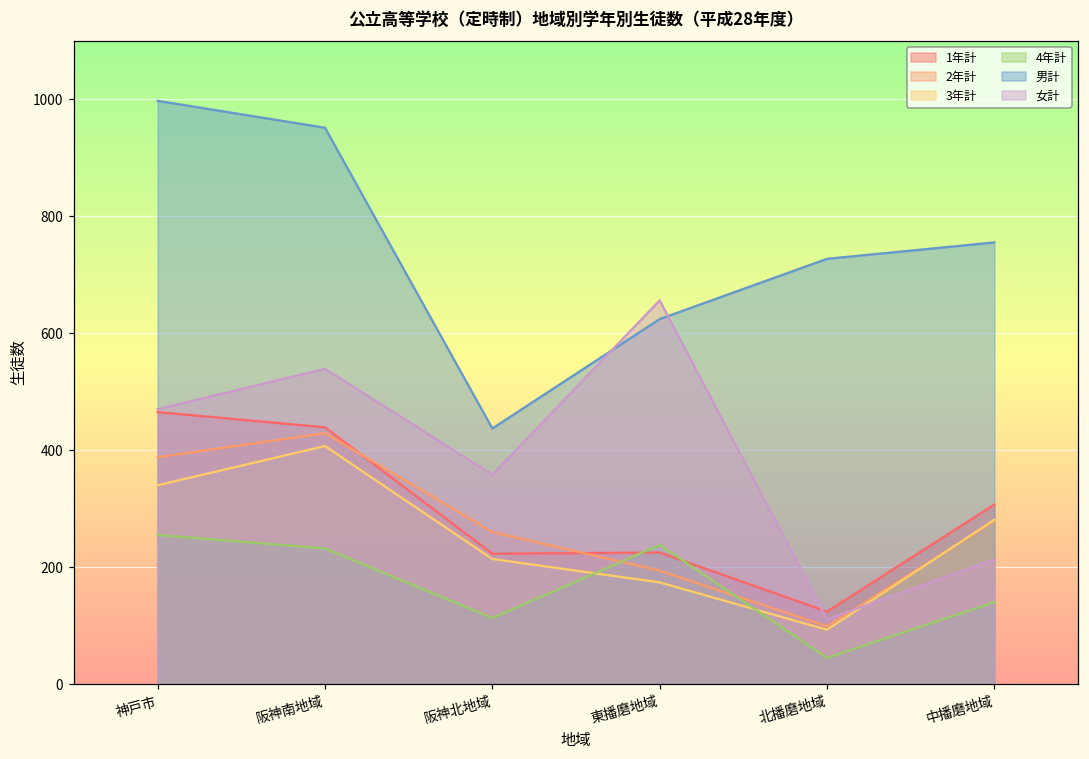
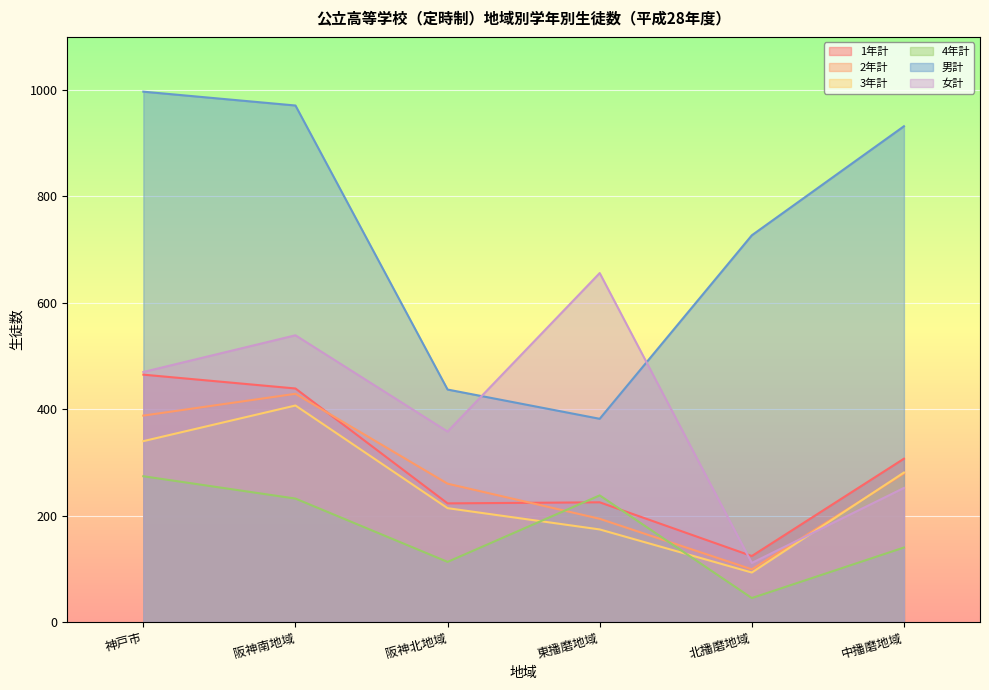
4年計, 神戸市: 260 -> 270
男計, 阪神南地域: 950 -> 970
男計, 東播磨地域: 620 -> 380
男計, 中播磨地域: 760 -> 930
女計, 中播磨地域: 210 -> 250
